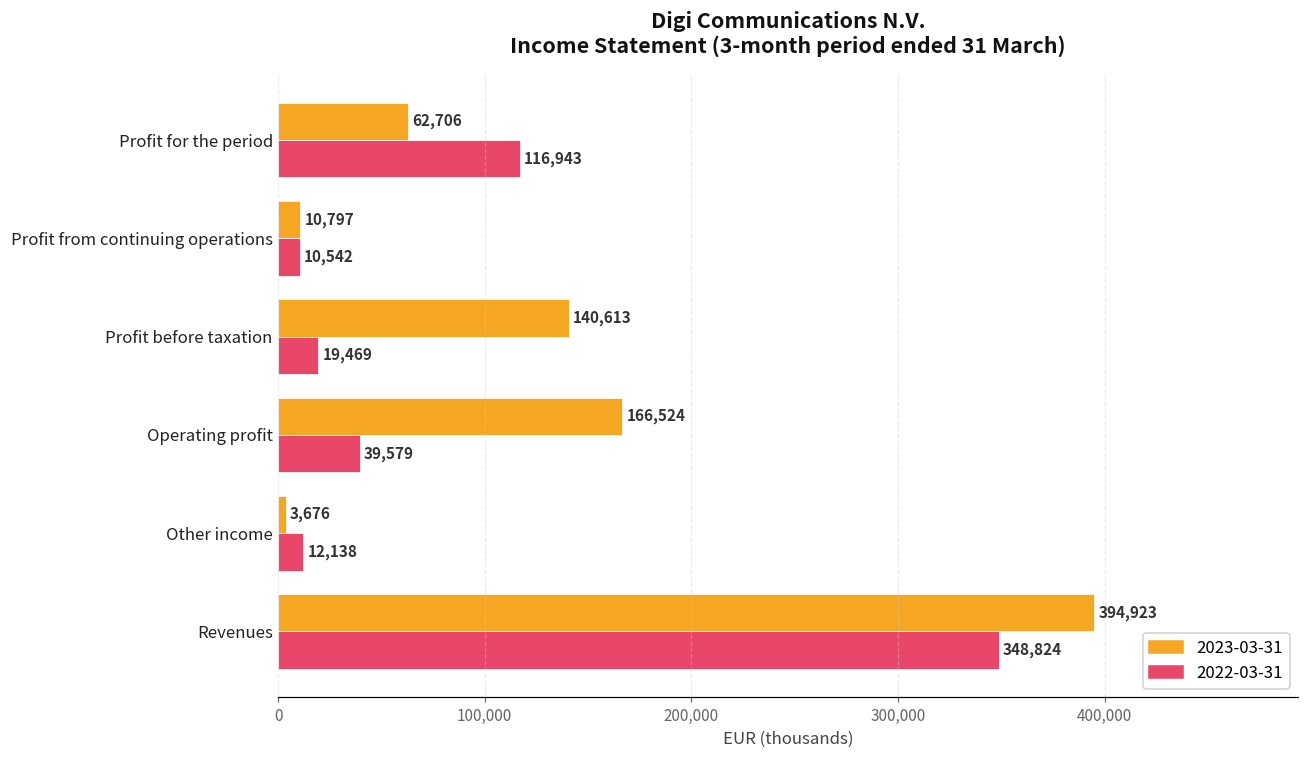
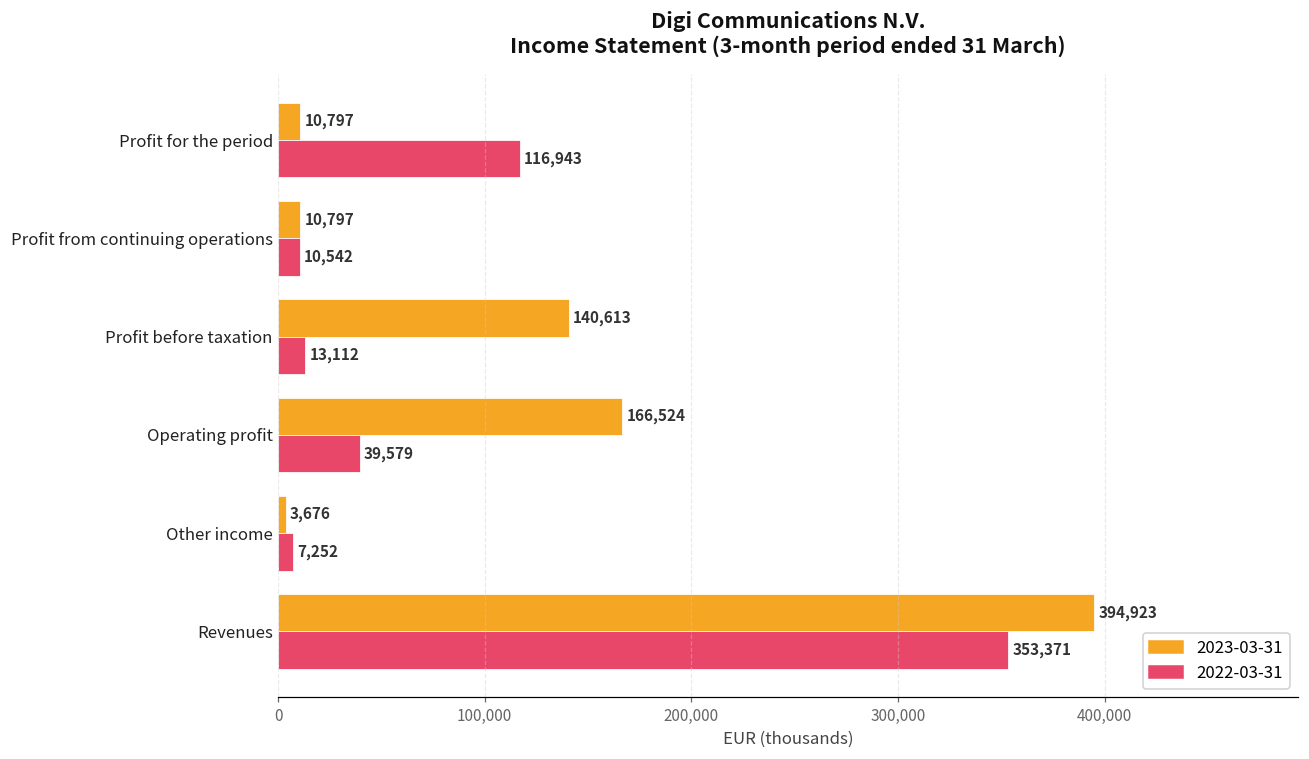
2023-03-31, Profit for the period: 62,706 -> 10,797
2022-03-31, Profit before taxation: 19,469 -> 13,112
2022-03-31, Other income: 12,138 -> 7,252
2022-03-31, Revenues: 348,824 -> 353,371
